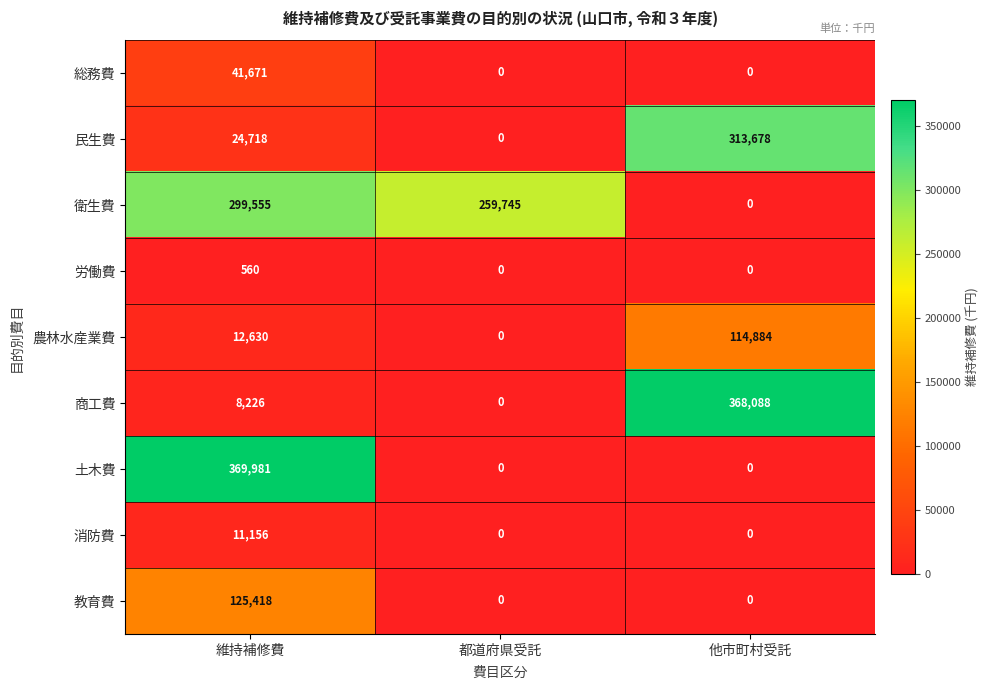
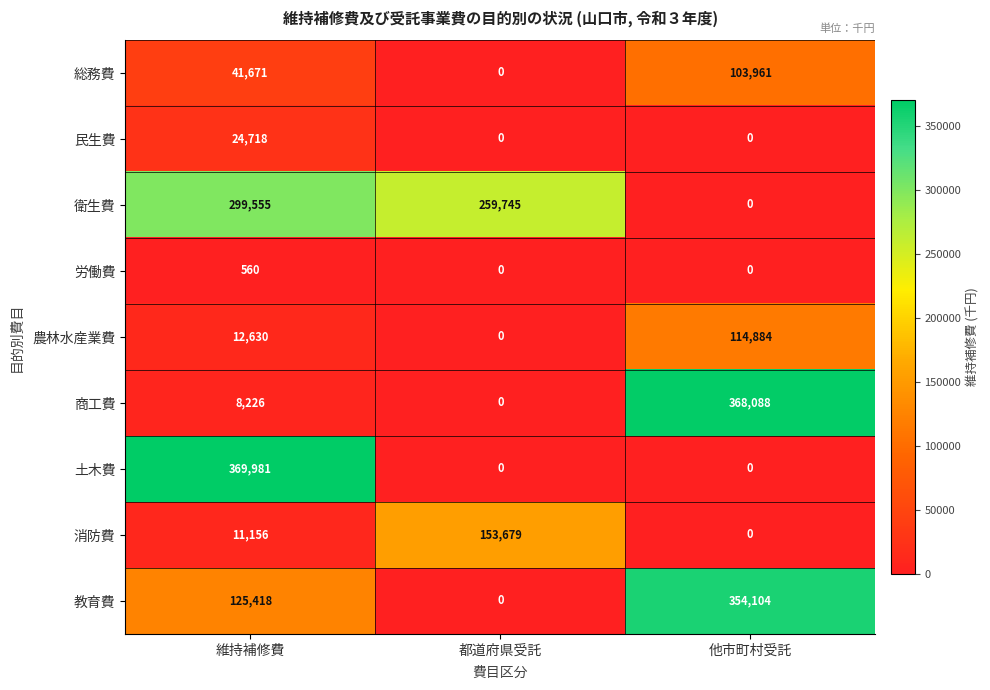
総務費, 他市町村受託: 0 -> 103,961
民生費, 他市町村受託: 313,678 -> 0
消防費, 都道府県受託: 0 -> 153,679
教育費, 他市町村受託: 0 -> 354,104
